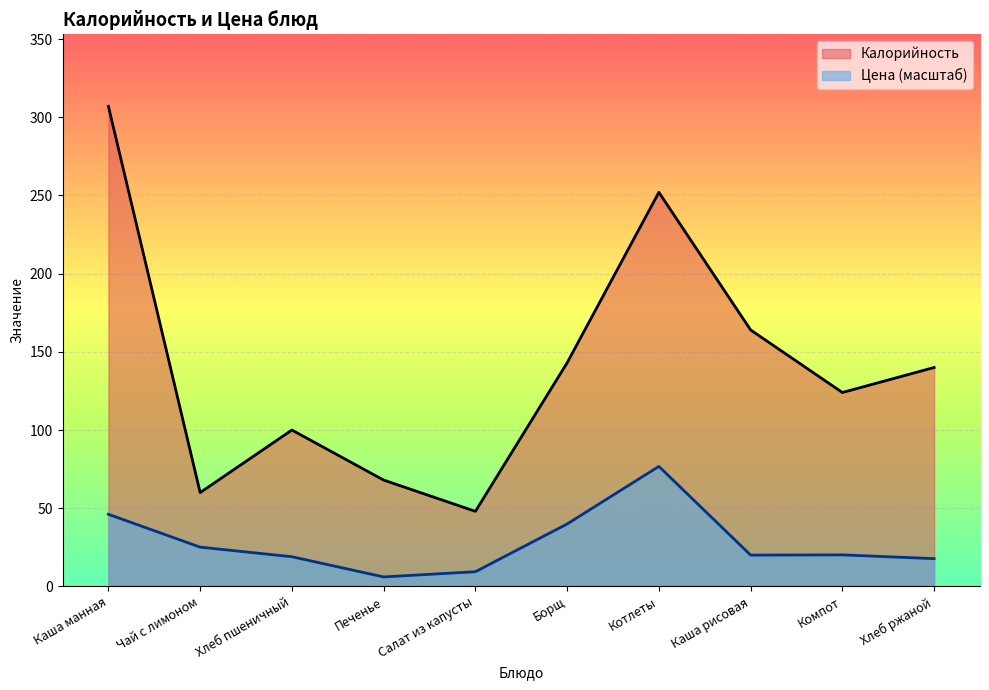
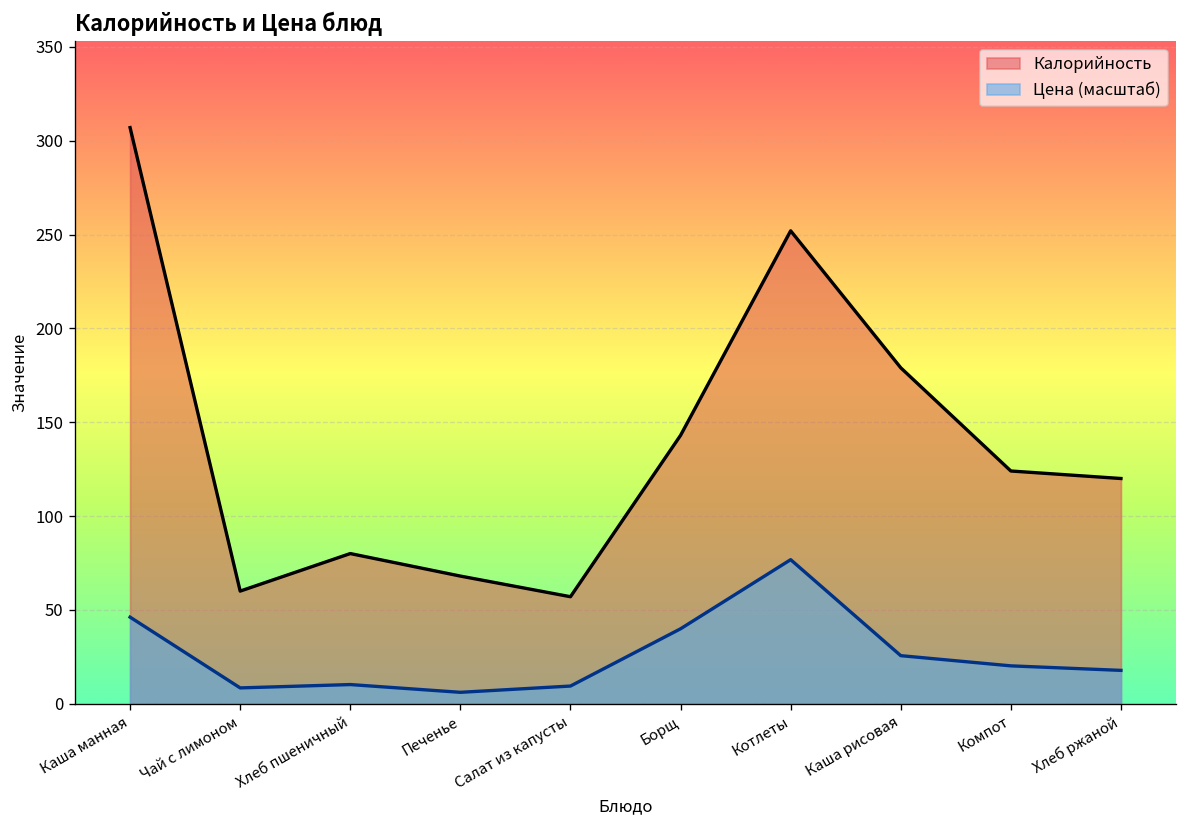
Цена (масштаб), Чай с лимоном: 25 -> 8
Калорийность, Хлеб пшеничный: 100 -> 80
Цена (масштаб), Хлеб пшеничный: 19 -> 10
Калорийность, Салат из капусты: 48 -> 57
Калорийность, Каша рисовая: 164 -> 179
Цена (масштаб), Каша рисовая: 20 -> 26
Калорийность, Хлеб ржаной: 140 -> 120
